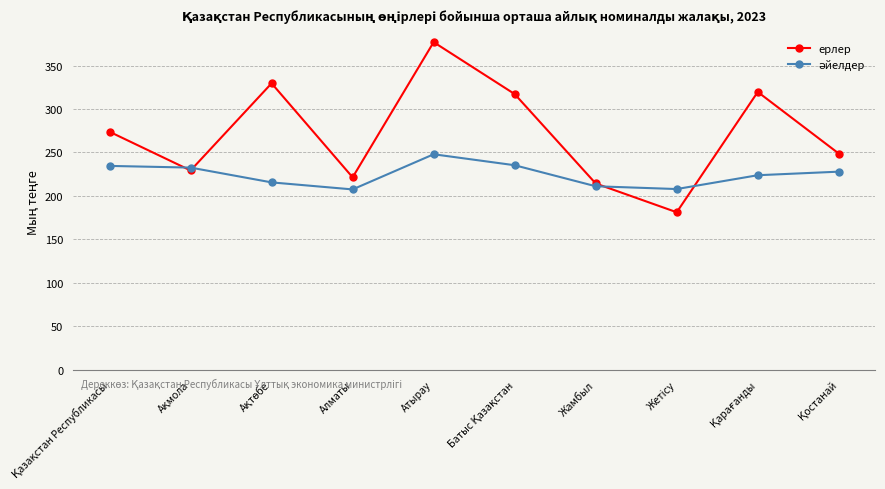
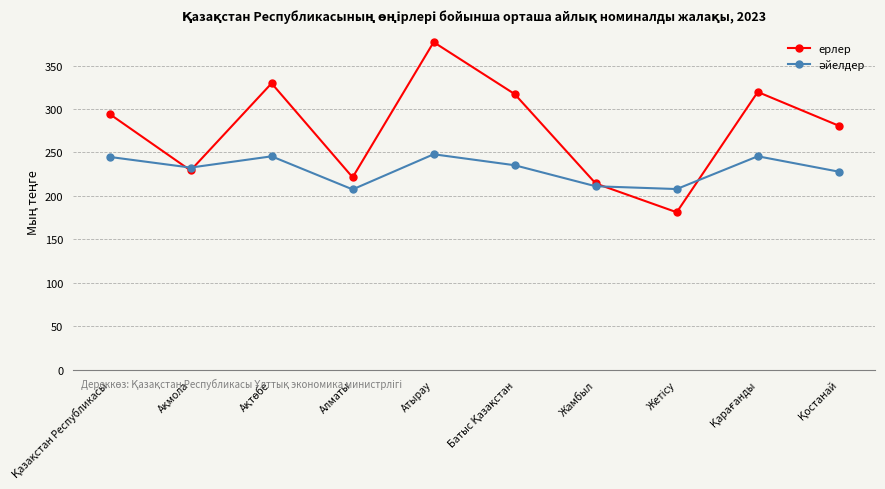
ерлер, Қазақстан Республикасы: 270 -> 290
әйелдер, Қазақстан Республикасы: 230 -> 240
әйелдер, Ақтөбе: 220 -> 250
әйелдер, Қарағанды: 220 -> 250
ерлер, Қостанай: 250 -> 280
